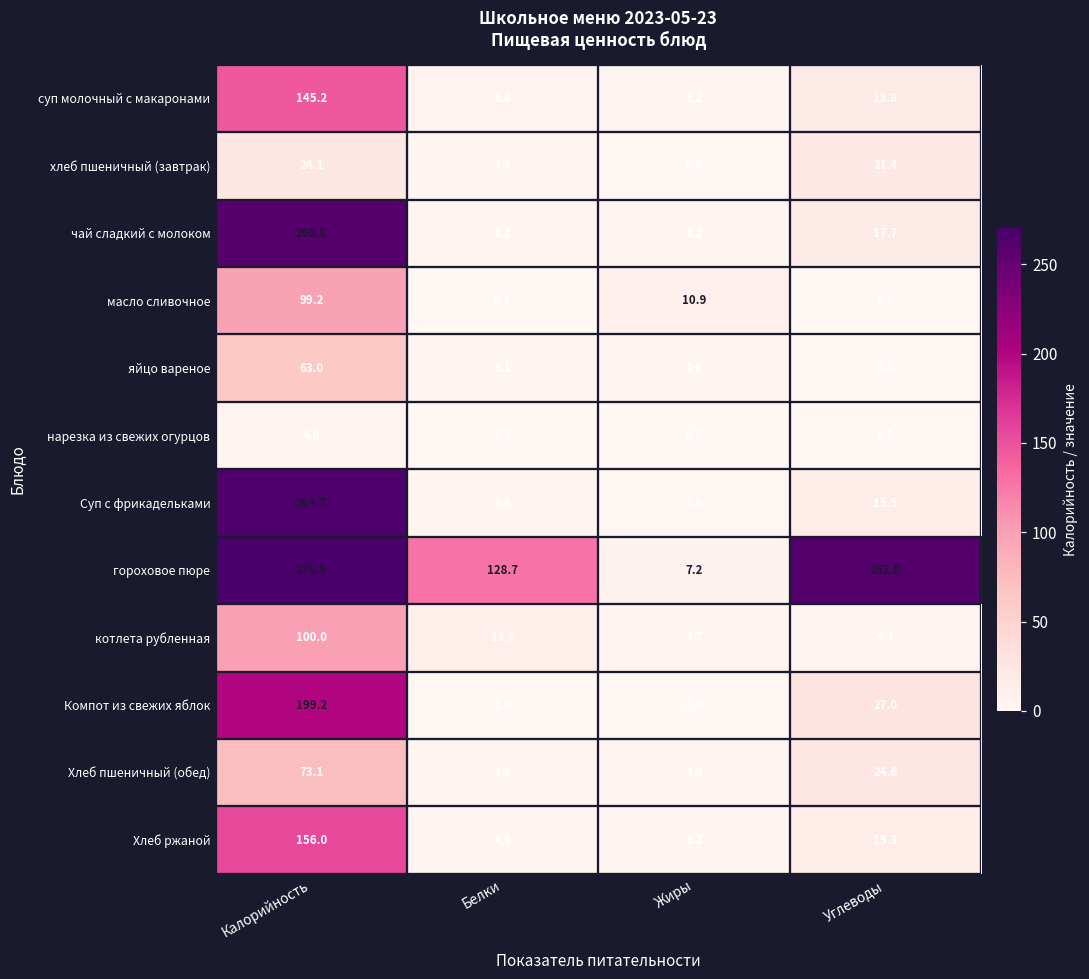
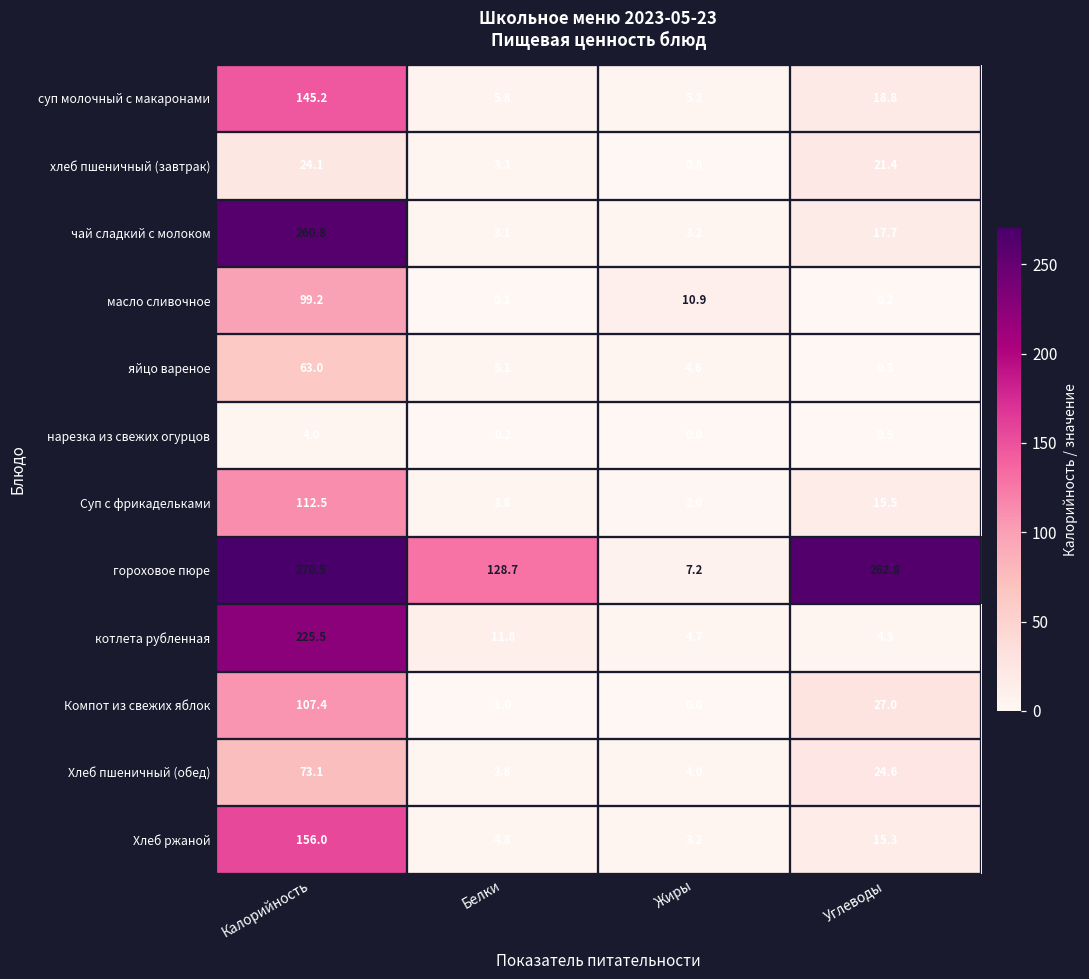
Суп с фрикадельками, Калорийность: 264.7 -> 112.5
котлета рубленная, Калорийность: 100.0 -> 225.5
Компот из свежих яблок, Калорийность: 199.2 -> 107.4
